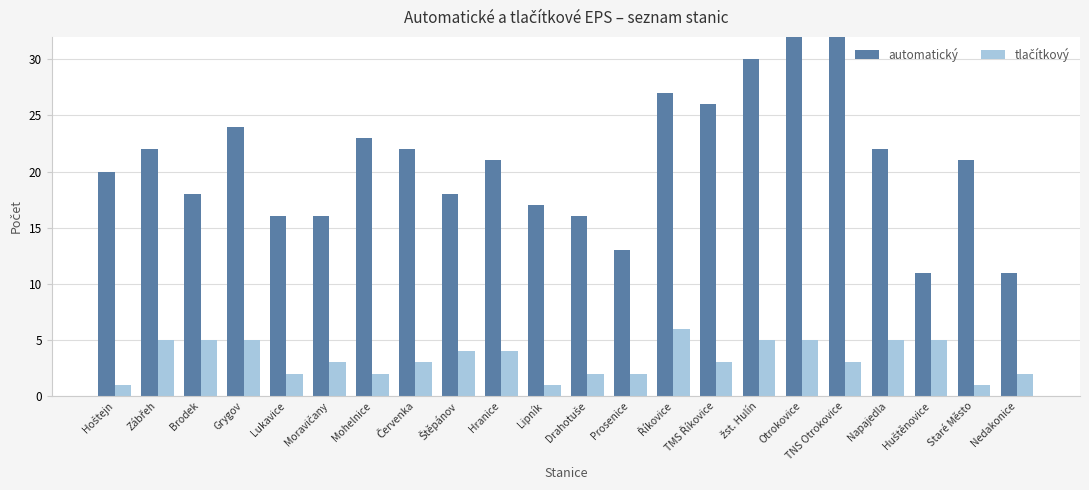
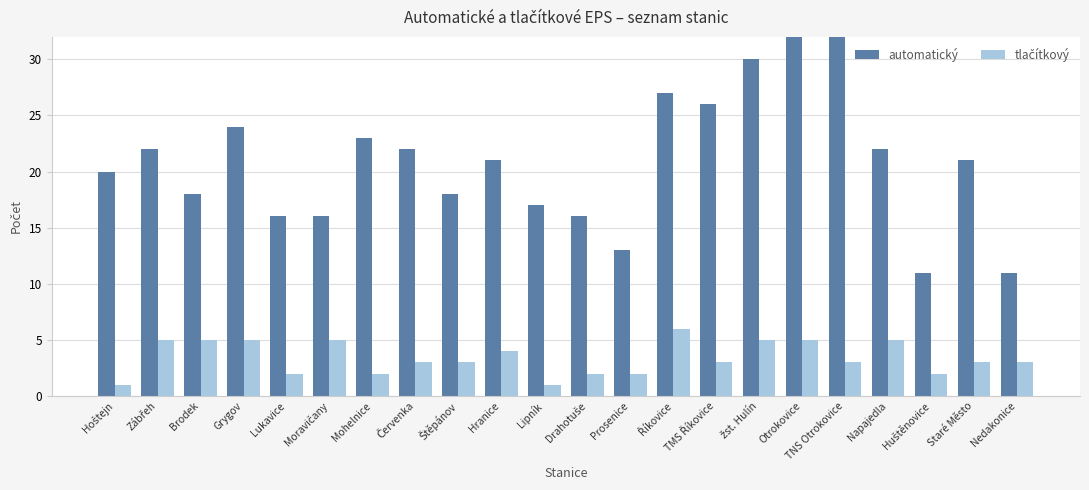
tlačítkový, Moravičany: 3 -> 5
tlačítkový, Štěpánov: 4 -> 3
tlačítkový, Huštěnovice: 5 -> 2
tlačítkový, Staré Město: 1 -> 3
tlačítkový, Nedakonice: 2 -> 3
